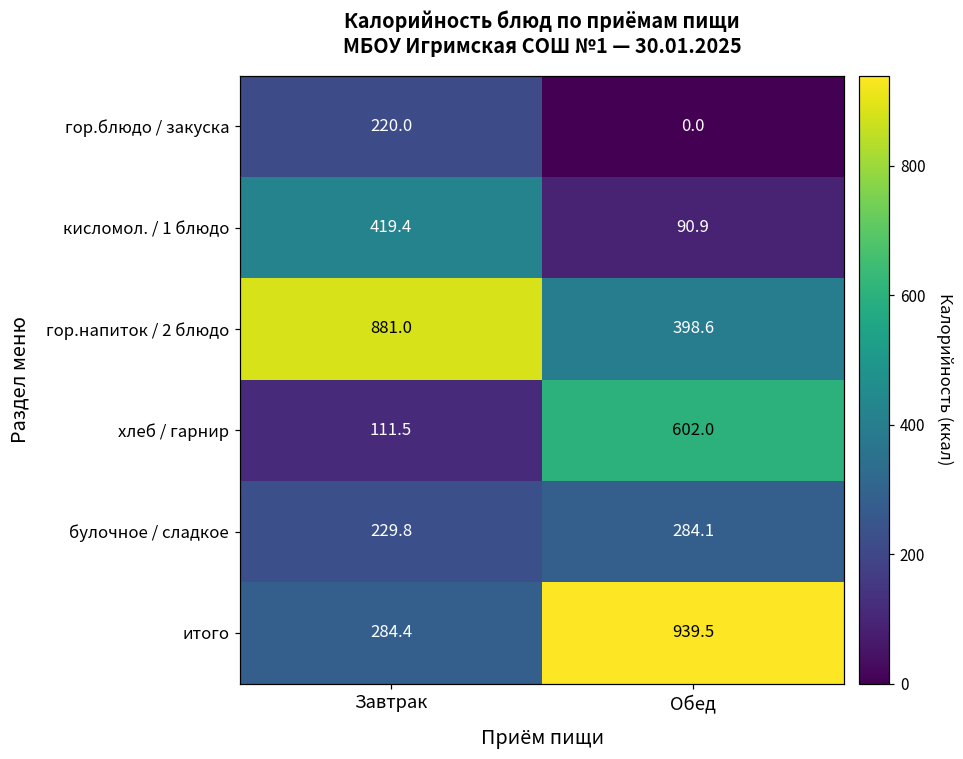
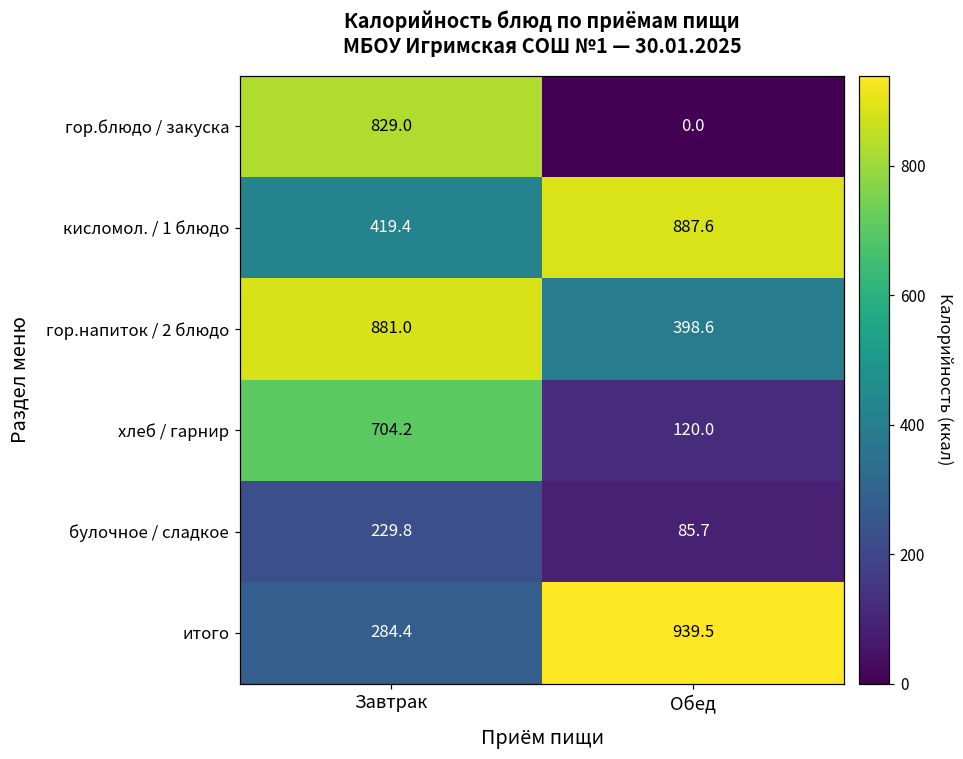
гор.блюдо / закуска, Завтрак: 220.0 -> 829.0
кисломол. / 1 блюдо, Обед: 90.9 -> 887.6
хлеб / гарнир, Завтрак: 111.5 -> 704.2
хлеб / гарнир, Обед: 602.0 -> 120.0
булочное / сладкое, Обед: 284.1 -> 85.7
